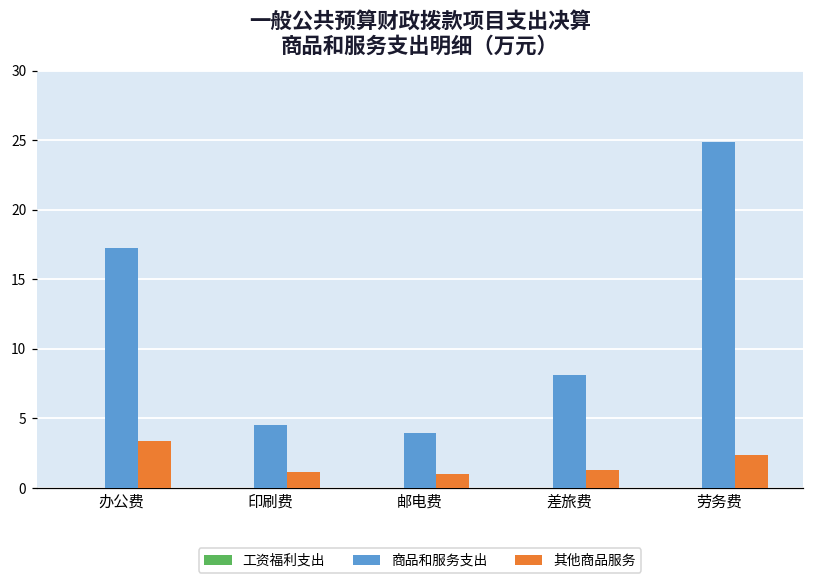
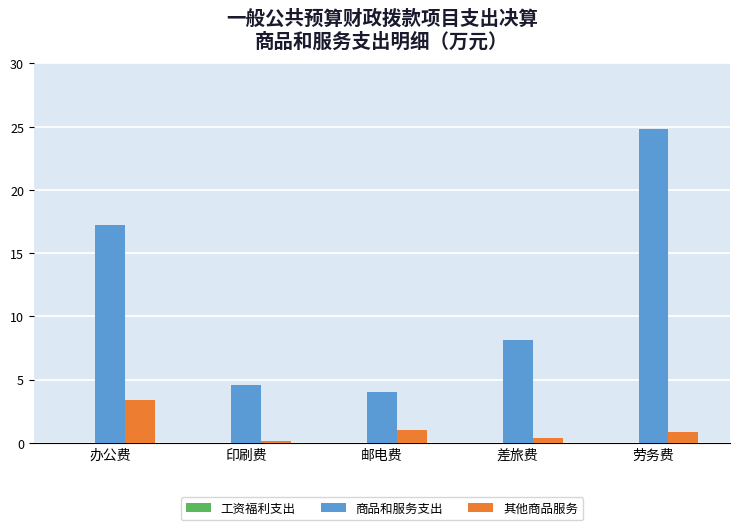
其他商品服务, 印刷费: 1.2 -> 0.1
其他商品服务, 差旅费: 1.3 -> 0.4
其他商品服务, 劳务费: 2.4 -> 0.8
